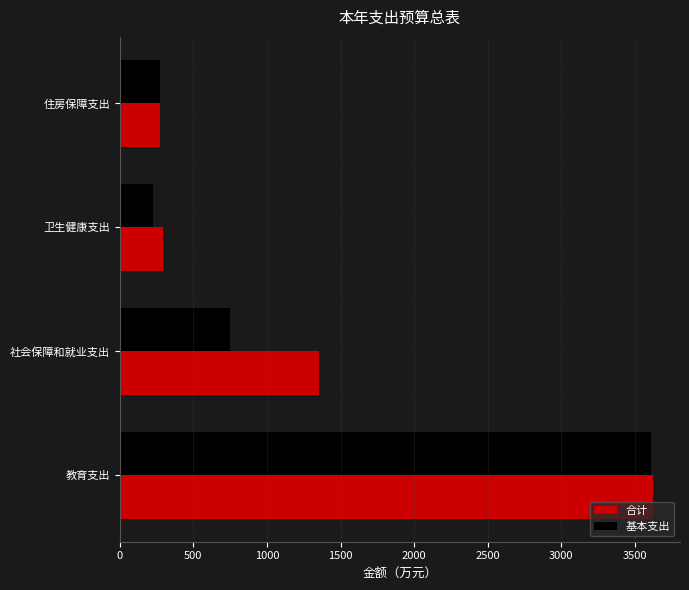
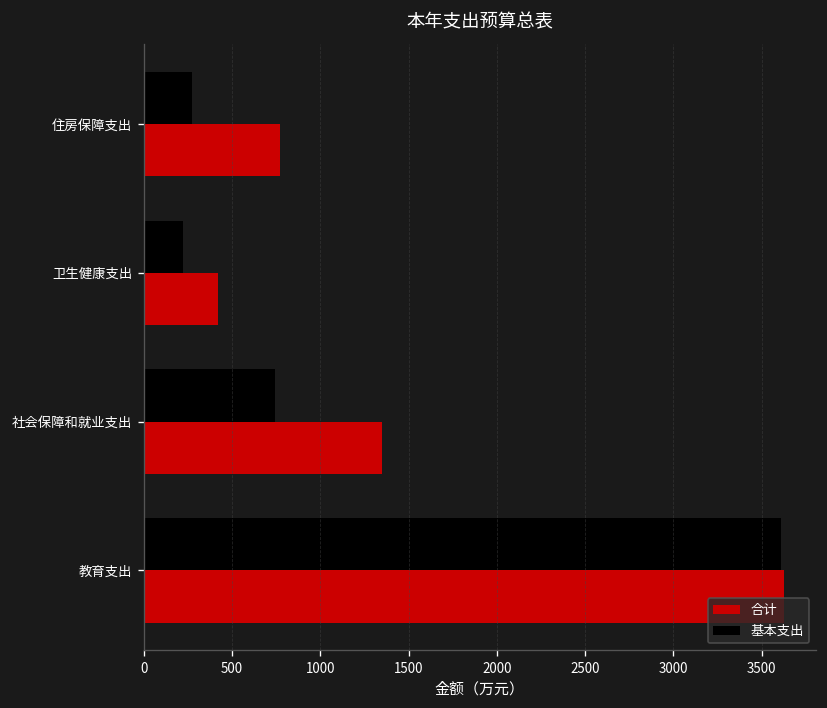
合计, 住房保障支出: 270 -> 770
合计, 卫生健康支出: 300 -> 420
